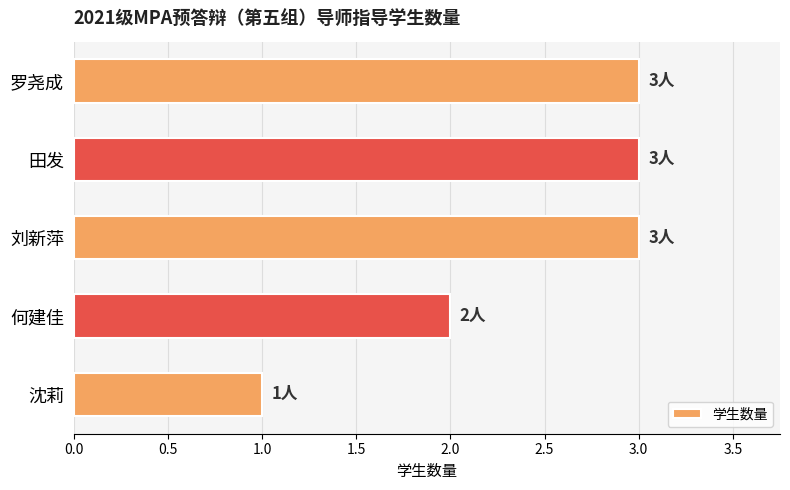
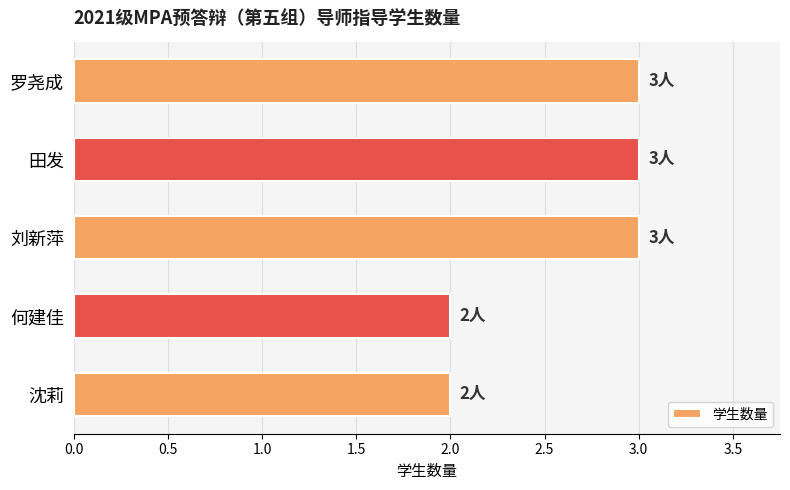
沈莉: 1人 -> 2人
